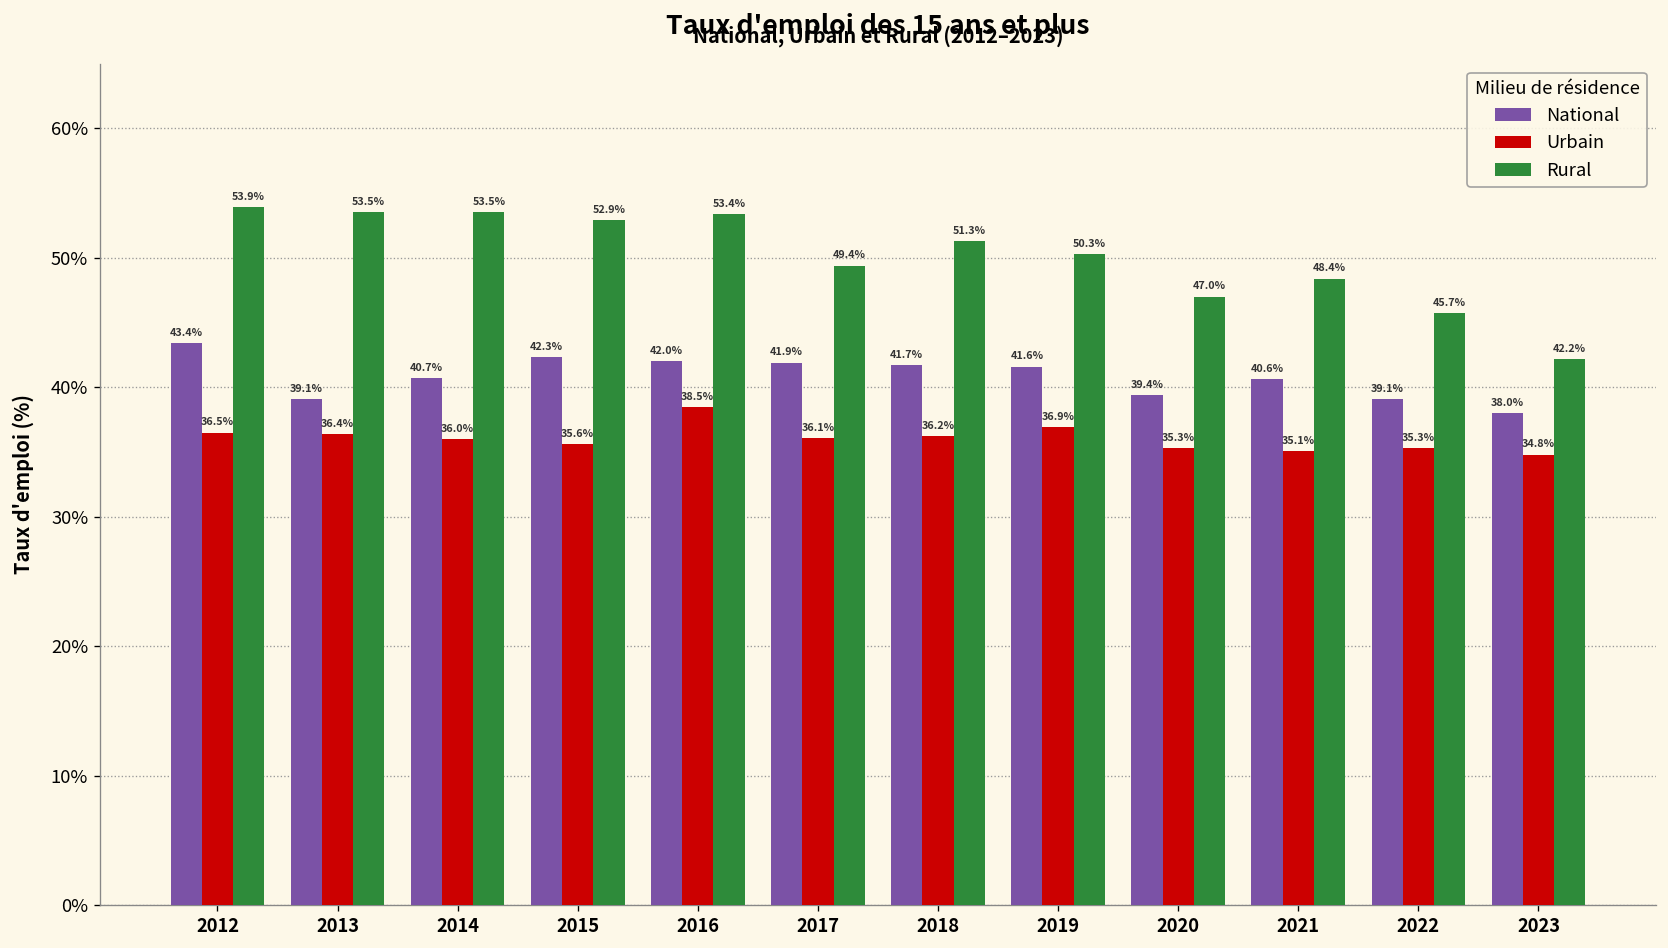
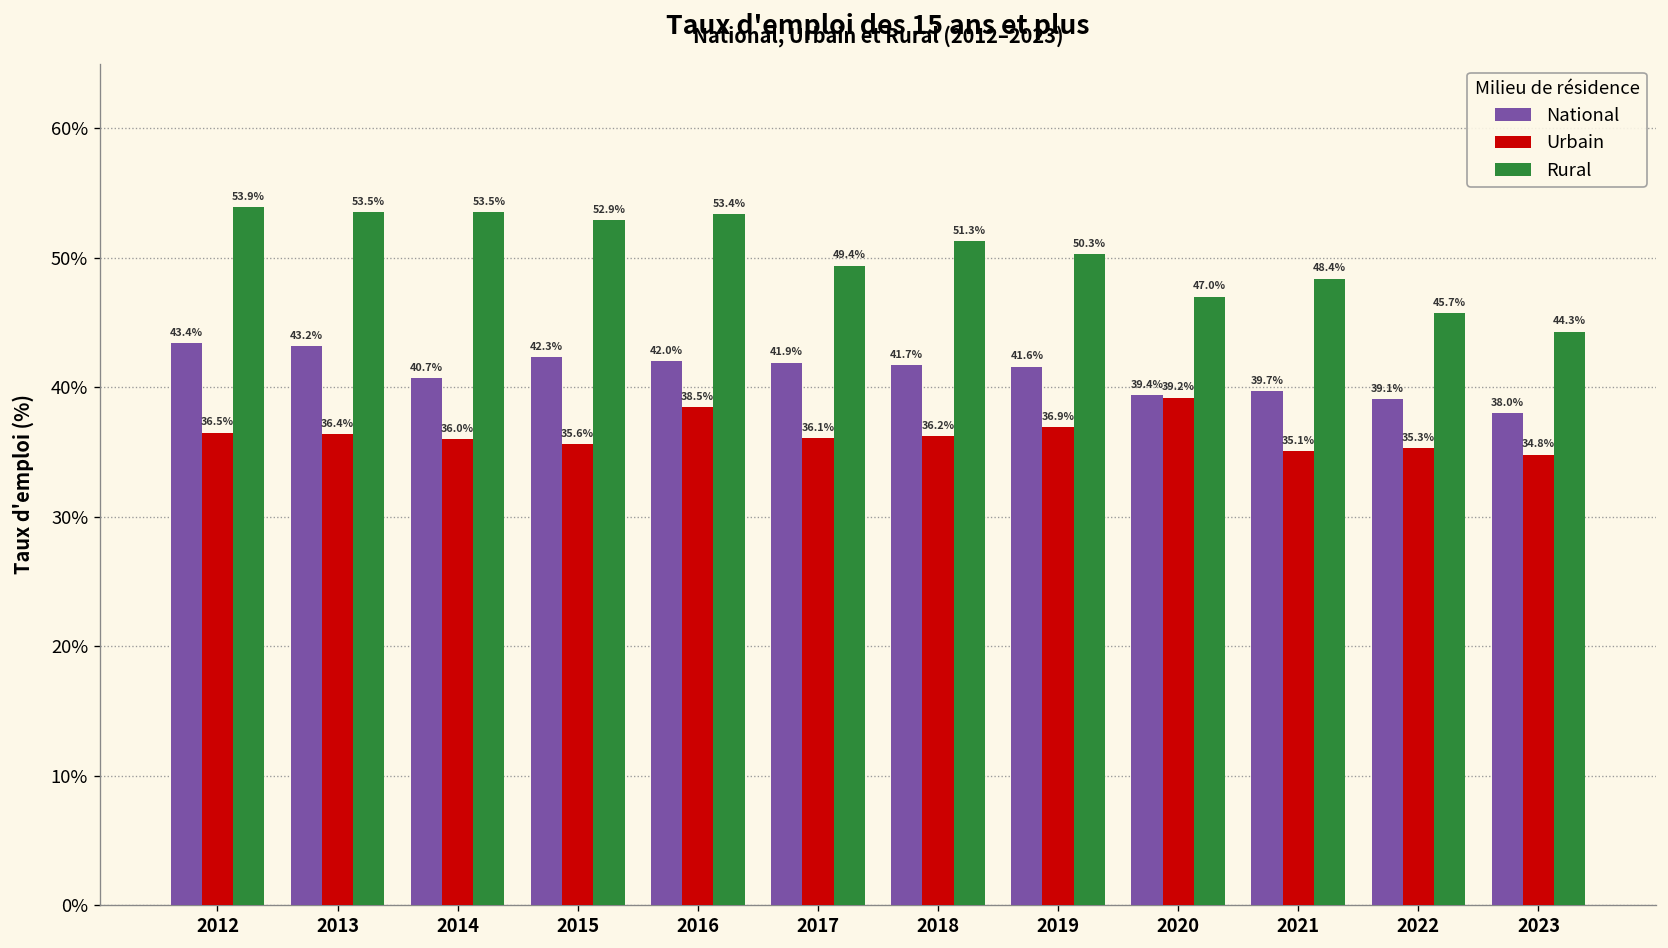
National, 2013: 39.1% -> 43.2%
Urbain, 2020: 35.3% -> 39.2%
National, 2021: 40.6% -> 39.7%
Rural, 2023: 42.2% -> 44.3%
